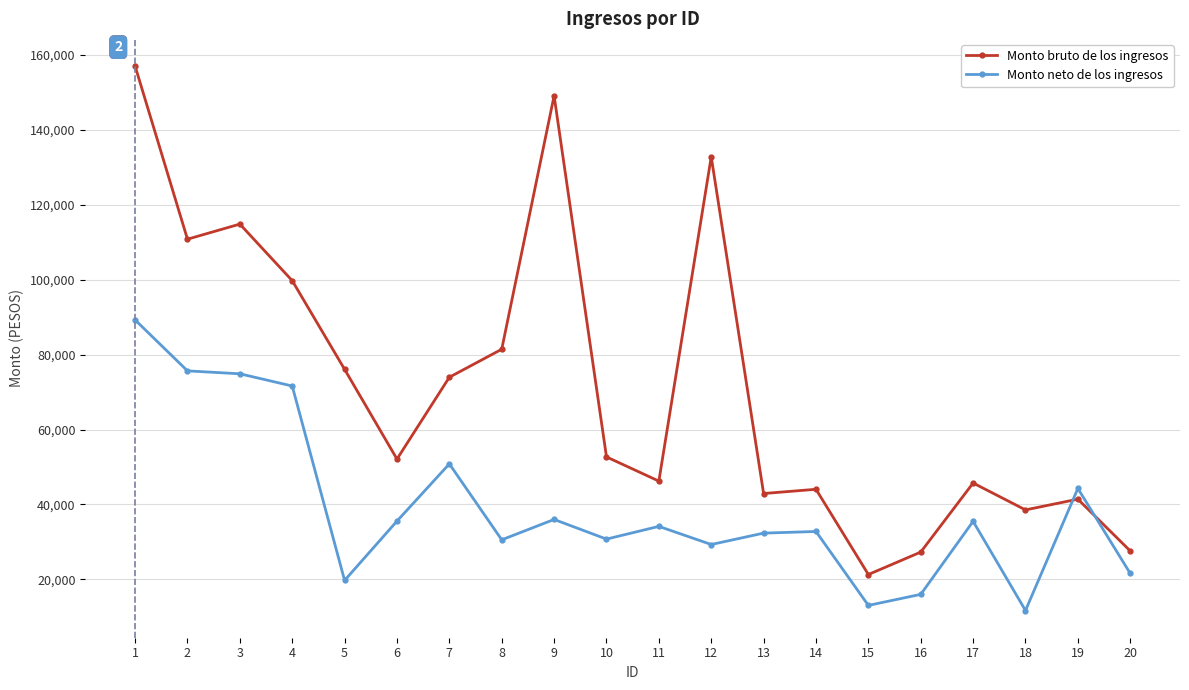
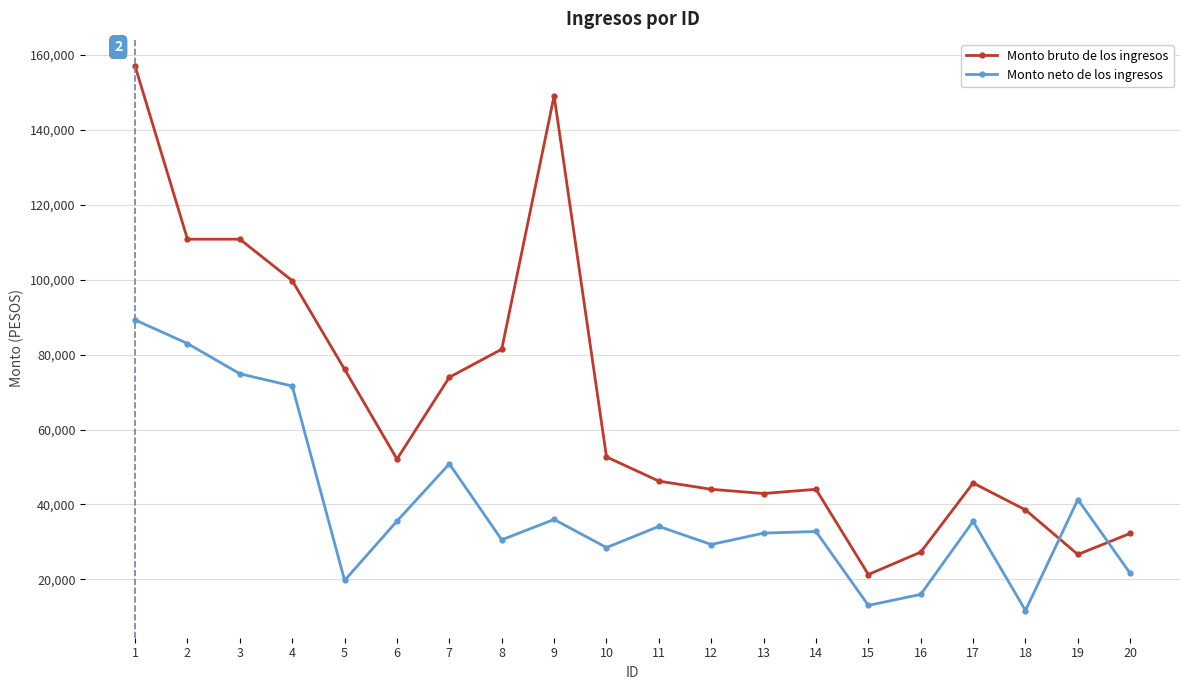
Monto neto de los ingresos, 2: 76,000 -> 83,000
Monto bruto de los ingresos, 3: 115,000 -> 111,000
Monto neto de los ingresos, 10: 31,000 -> 28,000
Monto bruto de los ingresos, 12: 133,000 -> 44,000
Monto bruto de los ingresos, 19: 41,000 -> 27,000
Monto neto de los ingresos, 19: 44,000 -> 41,000
Monto bruto de los ingresos, 20: 28,000 -> 32,000
